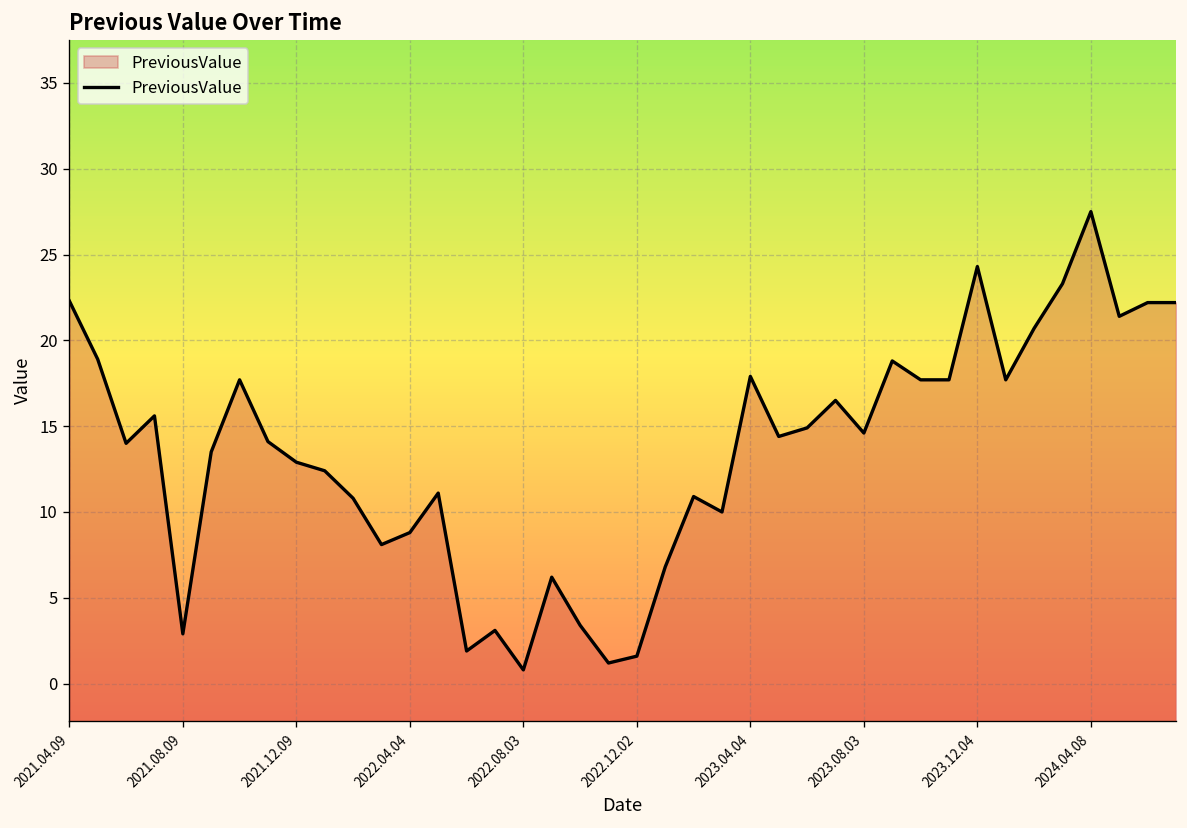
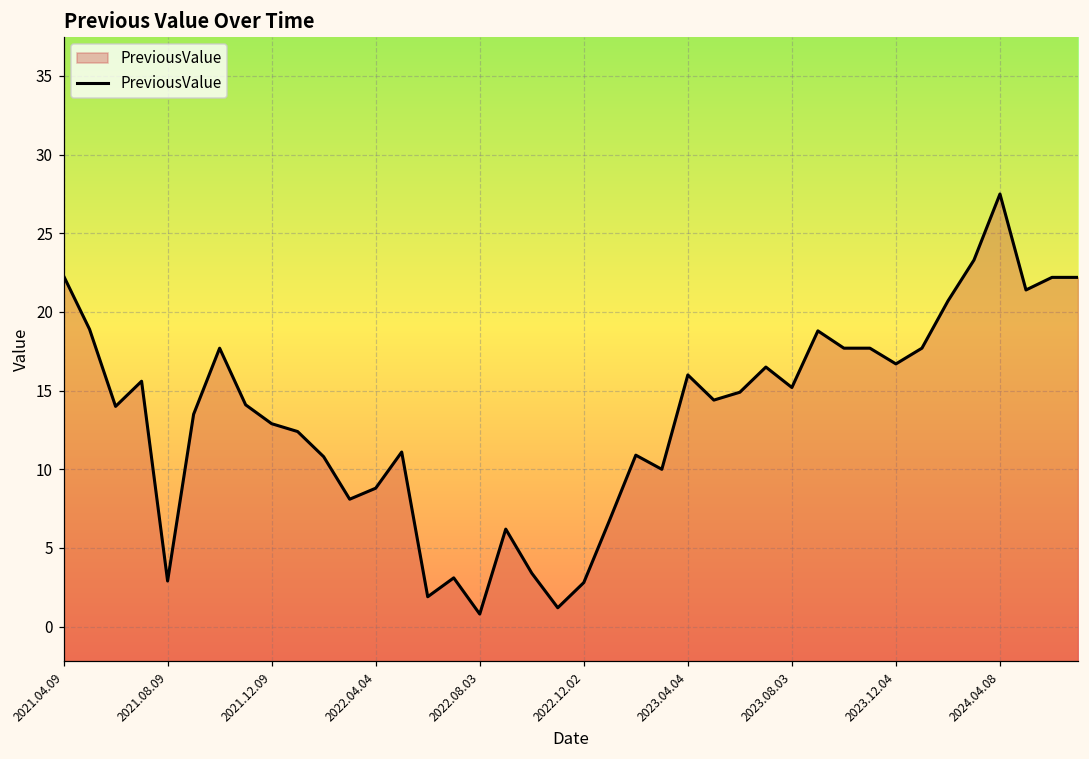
2022.12.02: 1.6 -> 2.8
2023.04.04: 17.9 -> 16.0
2023.08.03: 14.6 -> 15.2
2023.12.04: 24.3 -> 16.7
